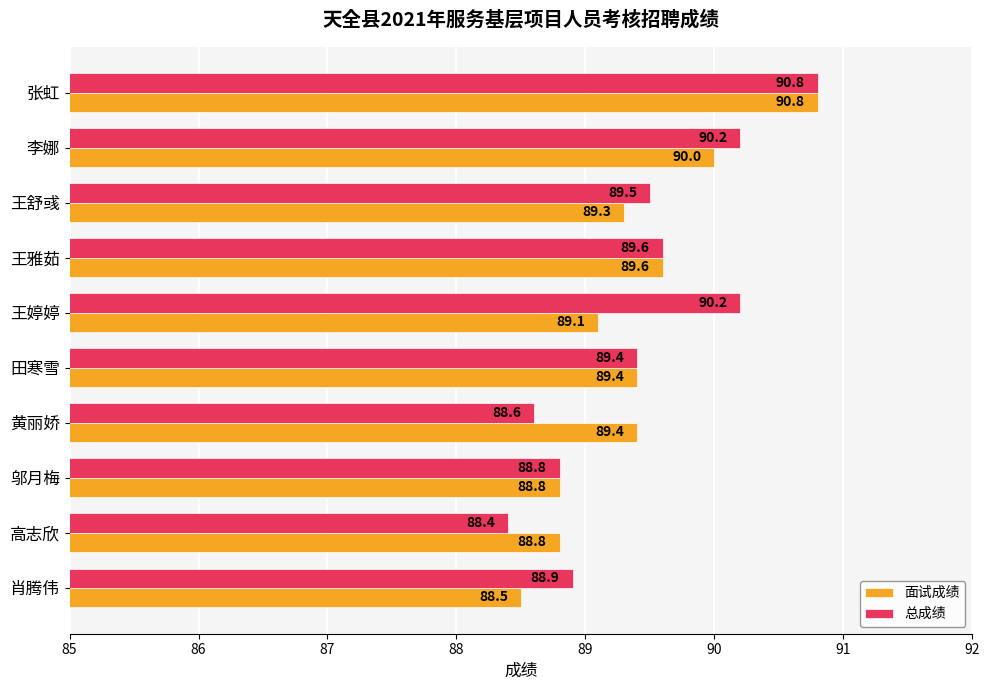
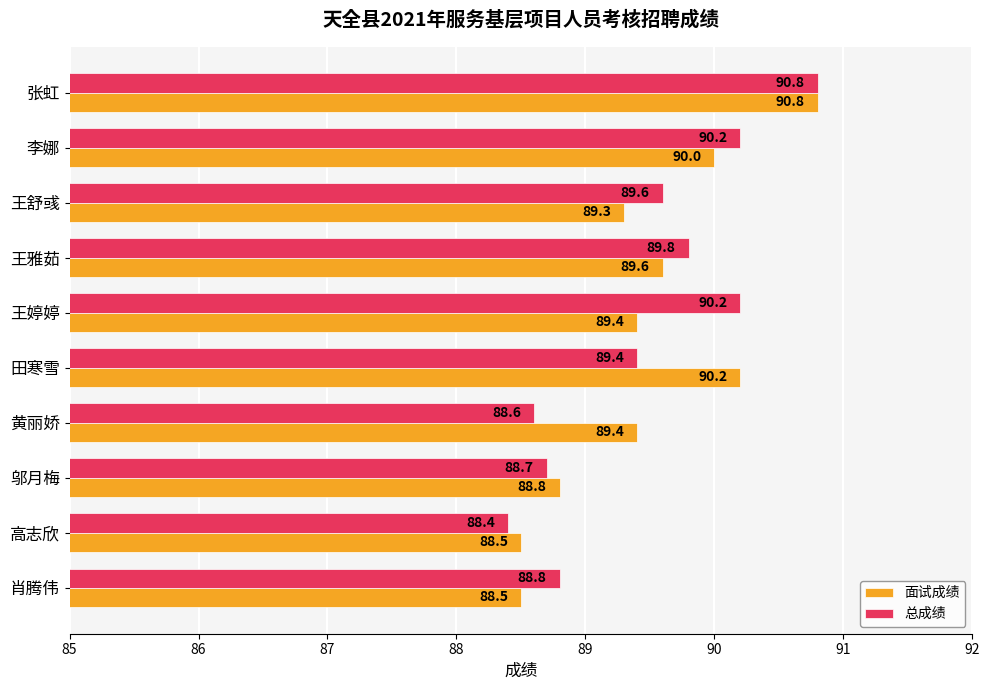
总成绩, 王舒彧: 89.5 -> 89.6
总成绩, 王雅茹: 89.6 -> 89.8
面试成绩, 王婷婷: 89.1 -> 89.4
面试成绩, 田寒雪: 89.4 -> 90.2
总成绩, 邬月梅: 88.8 -> 88.7
面试成绩, 高志欣: 88.8 -> 88.5
总成绩, 肖腾伟: 88.9 -> 88.8
